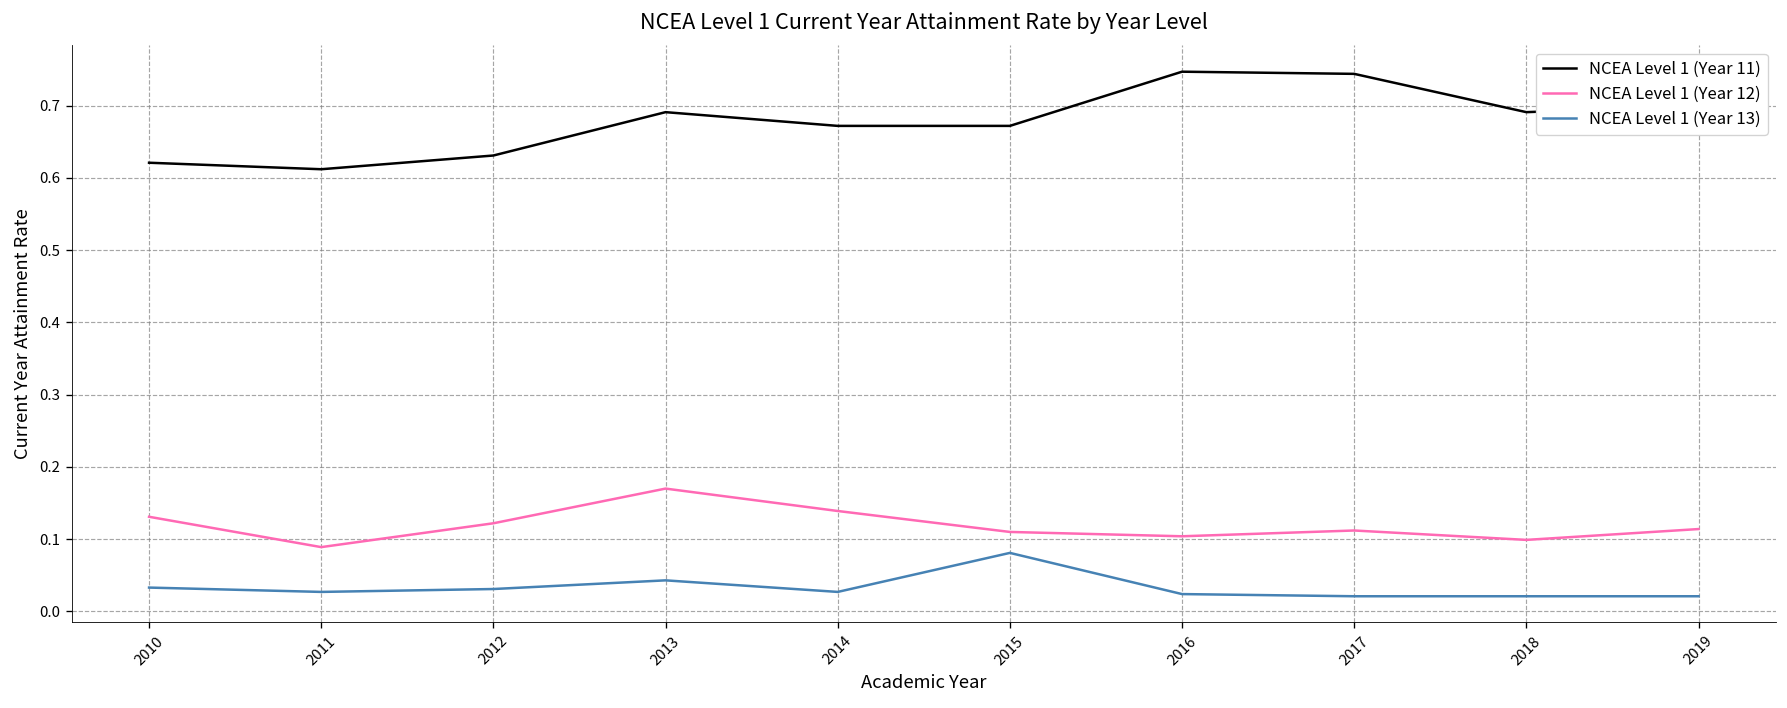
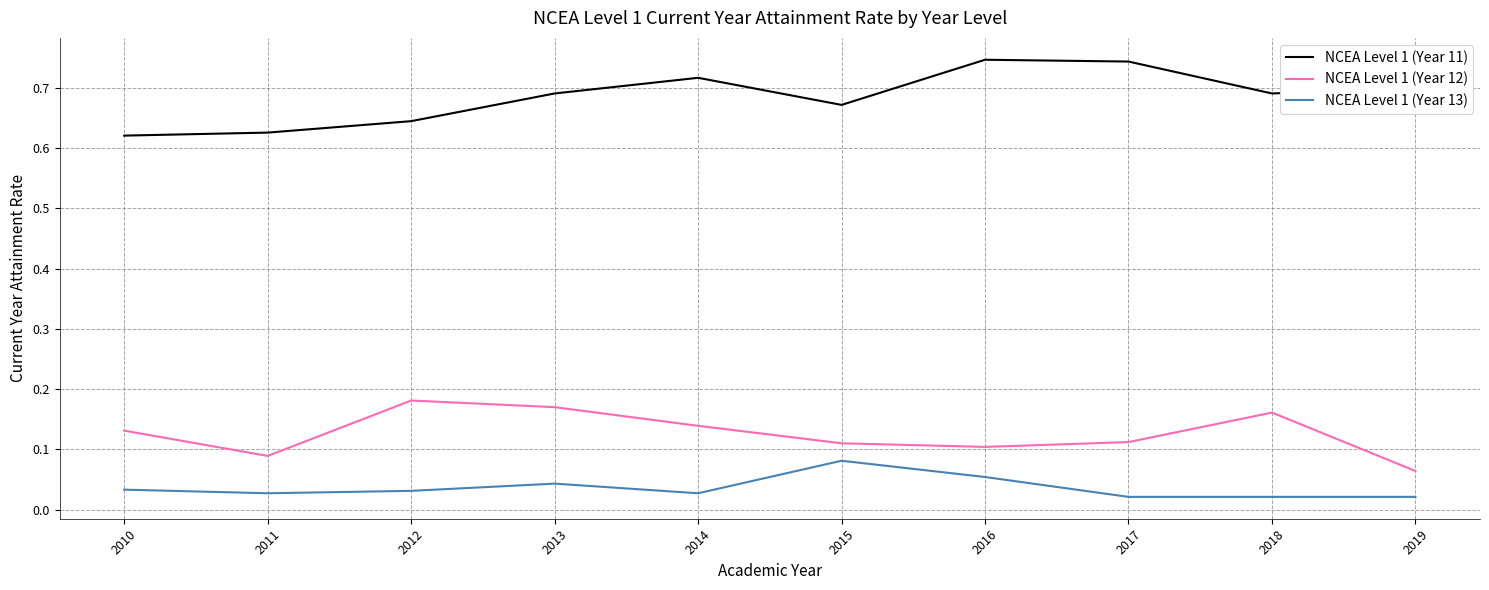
NCEA Level 1 (Year 11), 2011: 0.61 -> 0.63
NCEA Level 1 (Year 11), 2012: 0.63 -> 0.65
NCEA Level 1 (Year 12), 2012: 0.12 -> 0.18
NCEA Level 1 (Year 11), 2014: 0.67 -> 0.72
NCEA Level 1 (Year 13), 2016: 0.02 -> 0.05
NCEA Level 1 (Year 12), 2018: 0.10 -> 0.16
NCEA Level 1 (Year 12), 2019: 0.11 -> 0.06
